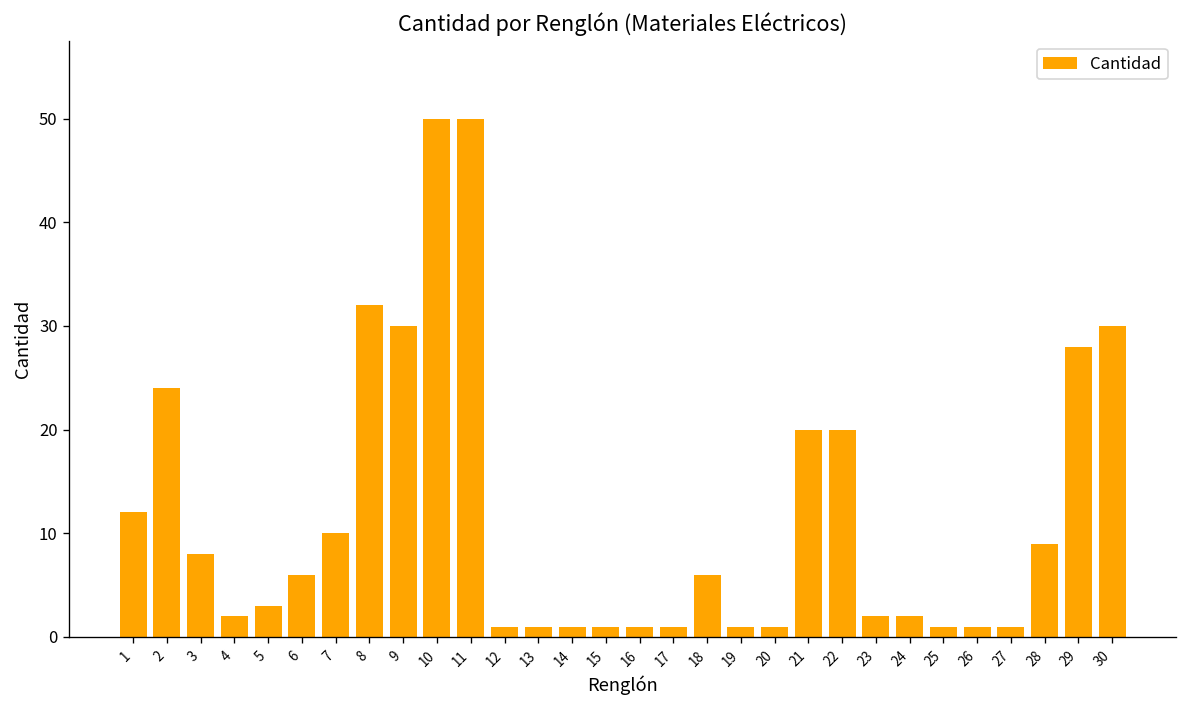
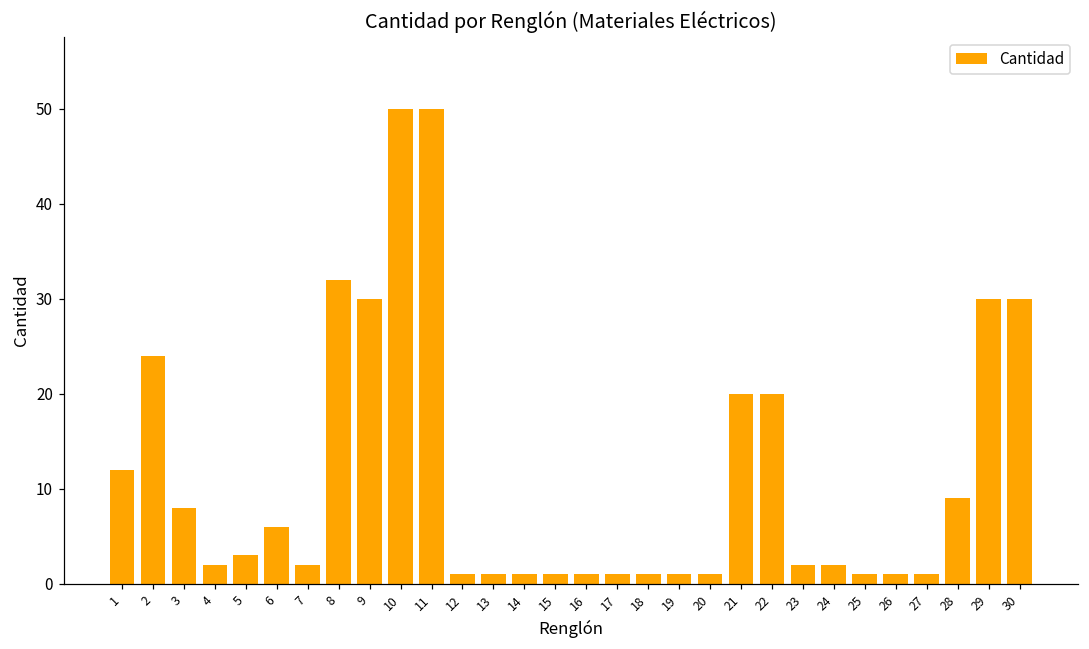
7: 10 -> 2
18: 6 -> 1
29: 28 -> 30
